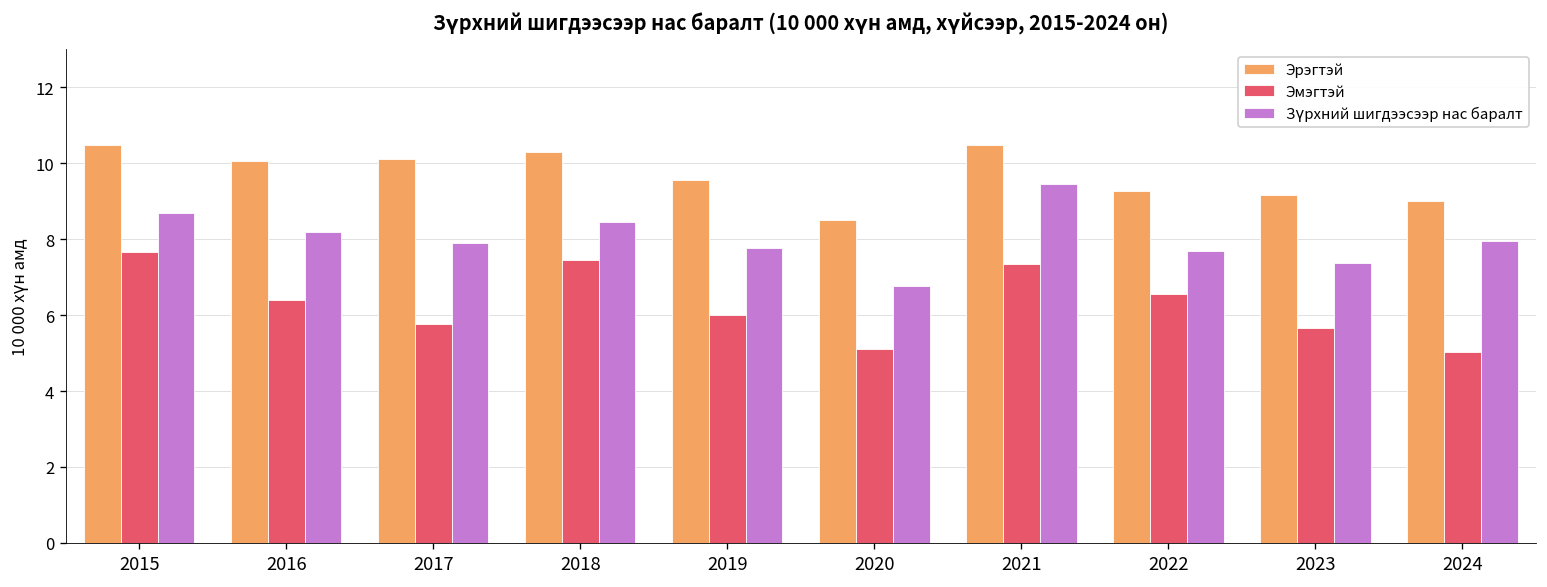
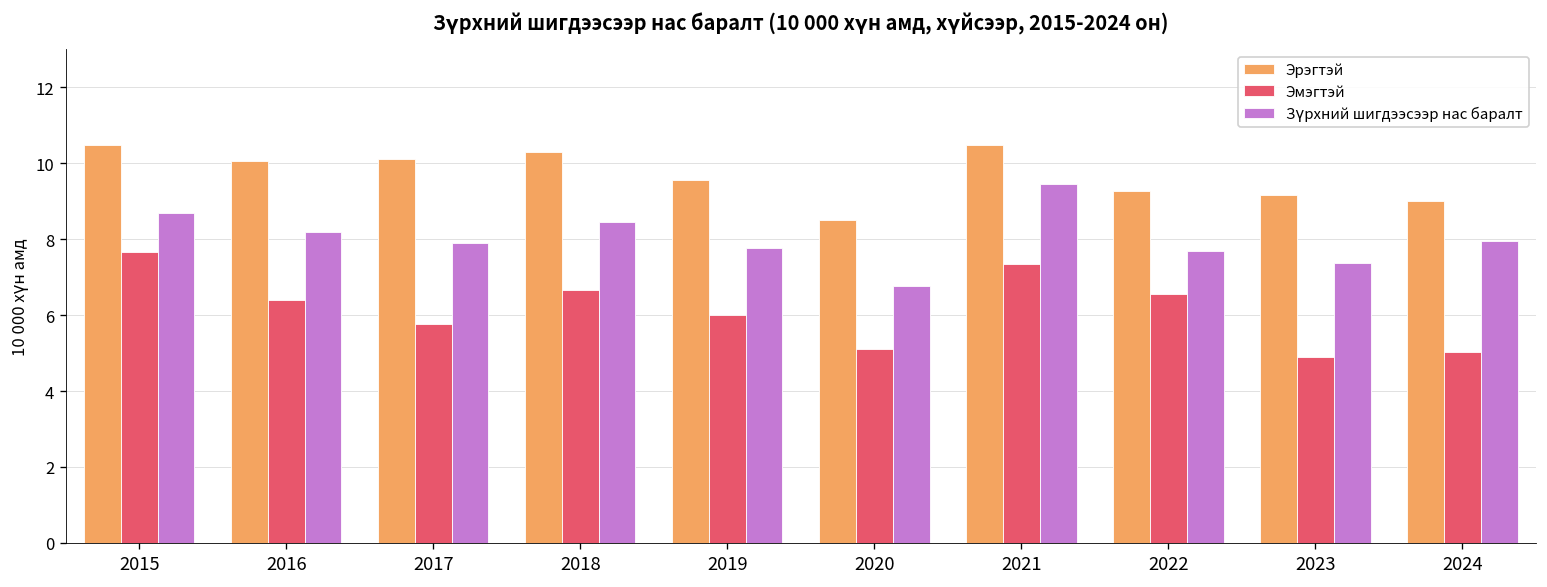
Эмэгтэй, 2018: 7.4 -> 6.6
Эмэгтэй, 2023: 5.6 -> 4.9
